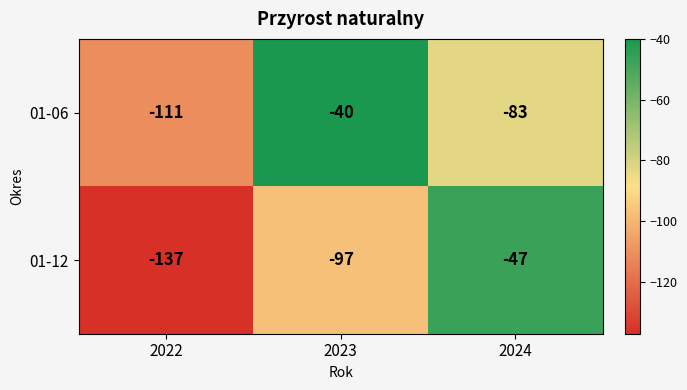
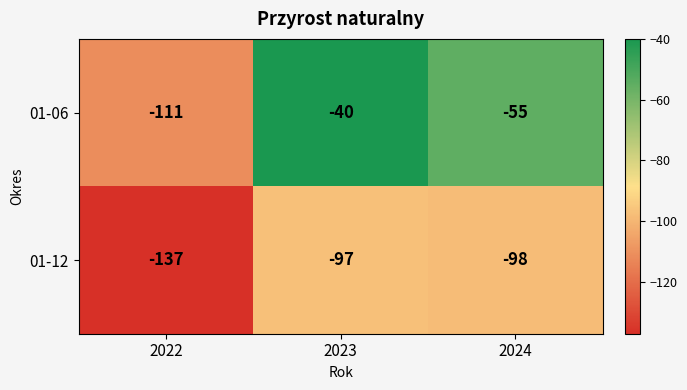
01-06, 2024: -83 -> -55
01-12, 2024: -47 -> -98
